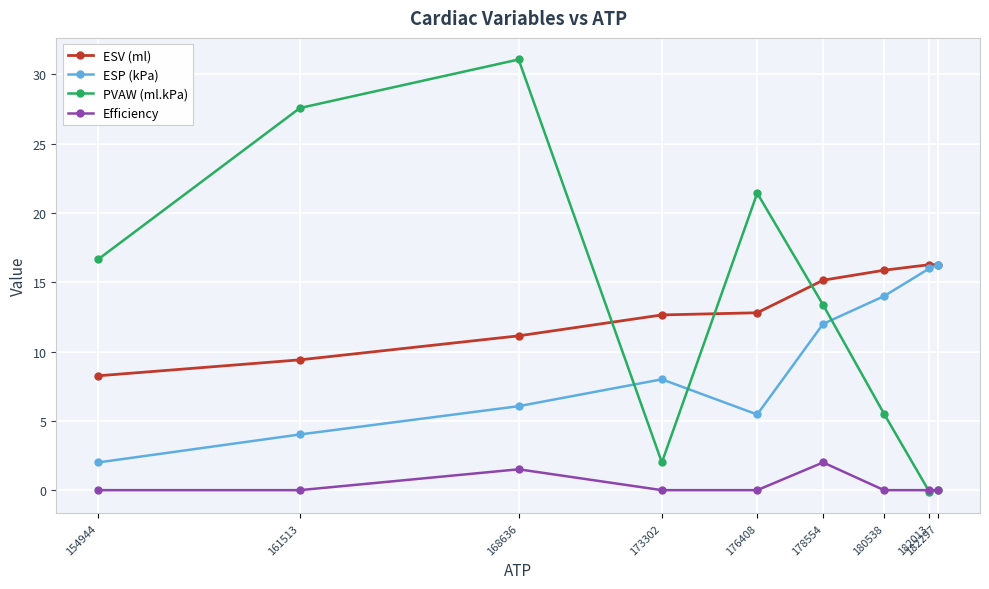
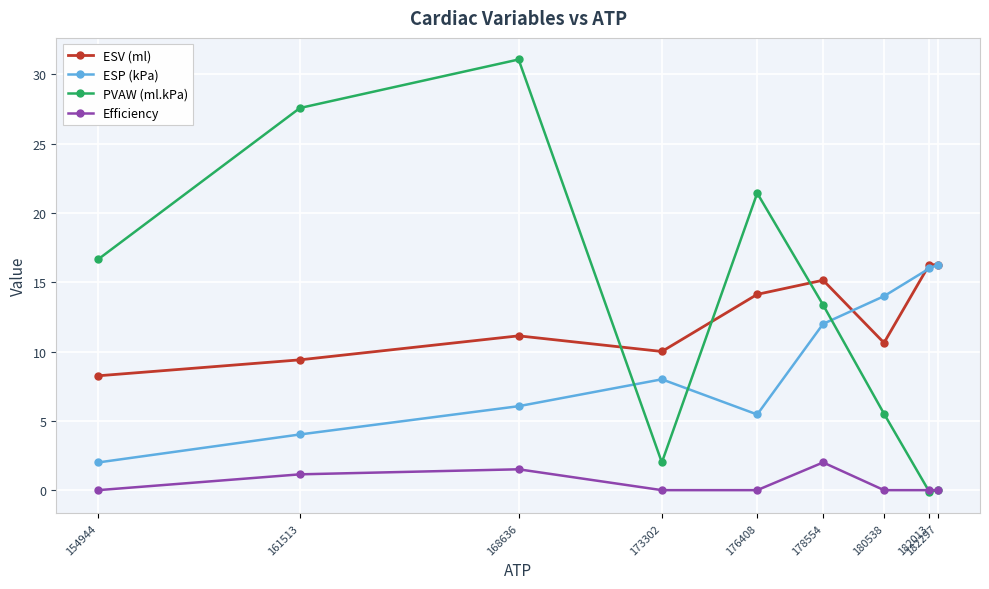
Efficiency, 161513: 0.0 -> 1.1
ESV (ml), 173302: 12.6 -> 10.0
ESV (ml), 176408: 12.8 -> 14.1
ESV (ml), 180538: 15.9 -> 10.6
